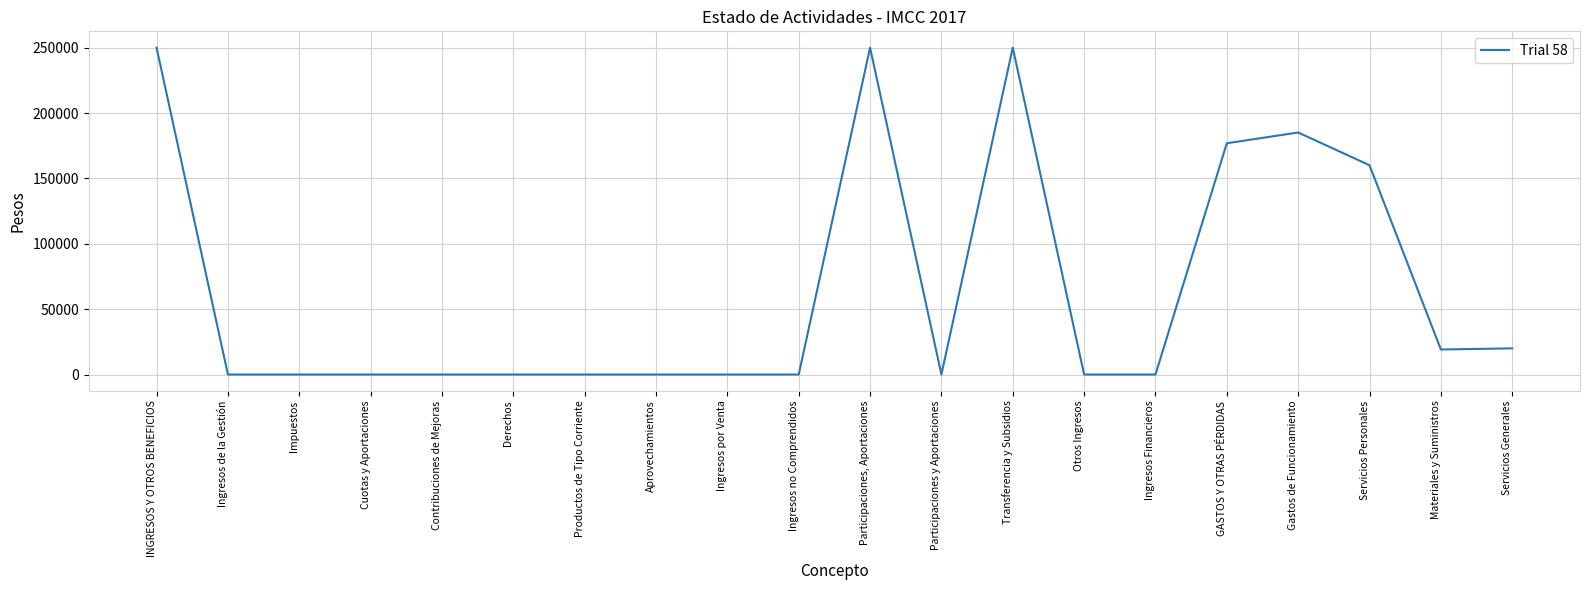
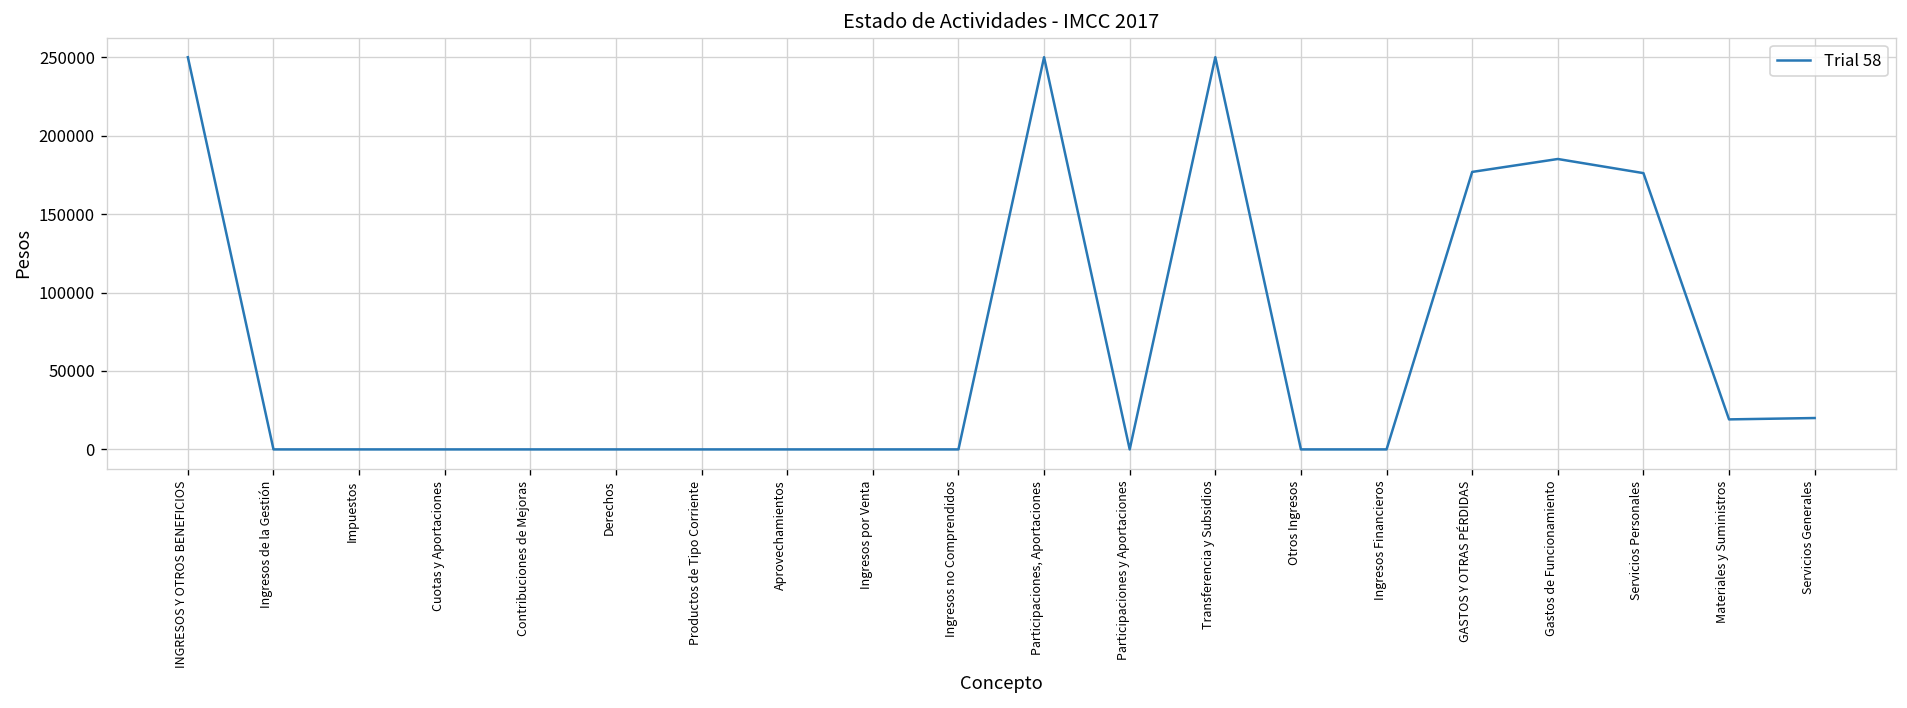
Servicios Personales: 160000 -> 176000
